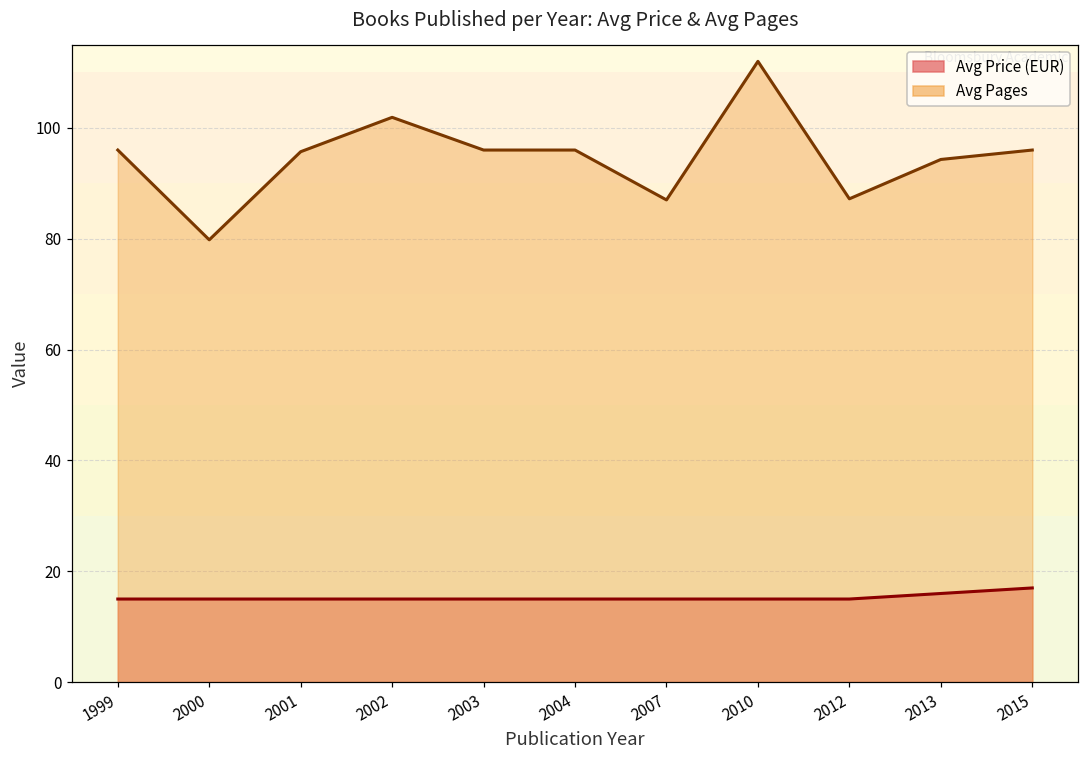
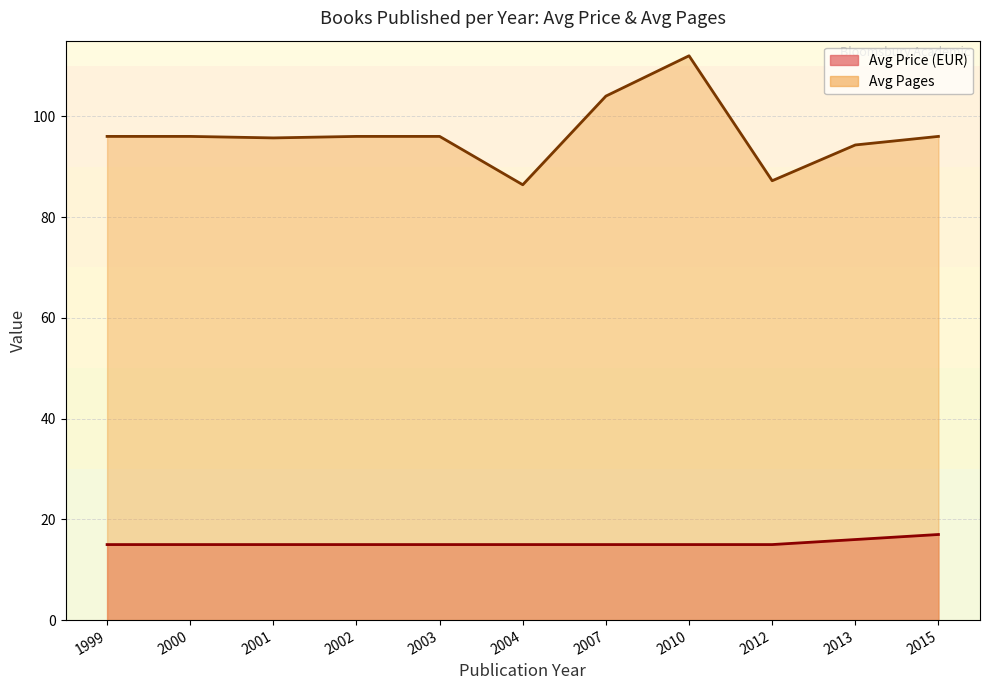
Avg Pages, 2000: 80 -> 96
Avg Pages, 2002: 102 -> 96
Avg Pages, 2004: 96 -> 86
Avg Pages, 2007: 87 -> 104
